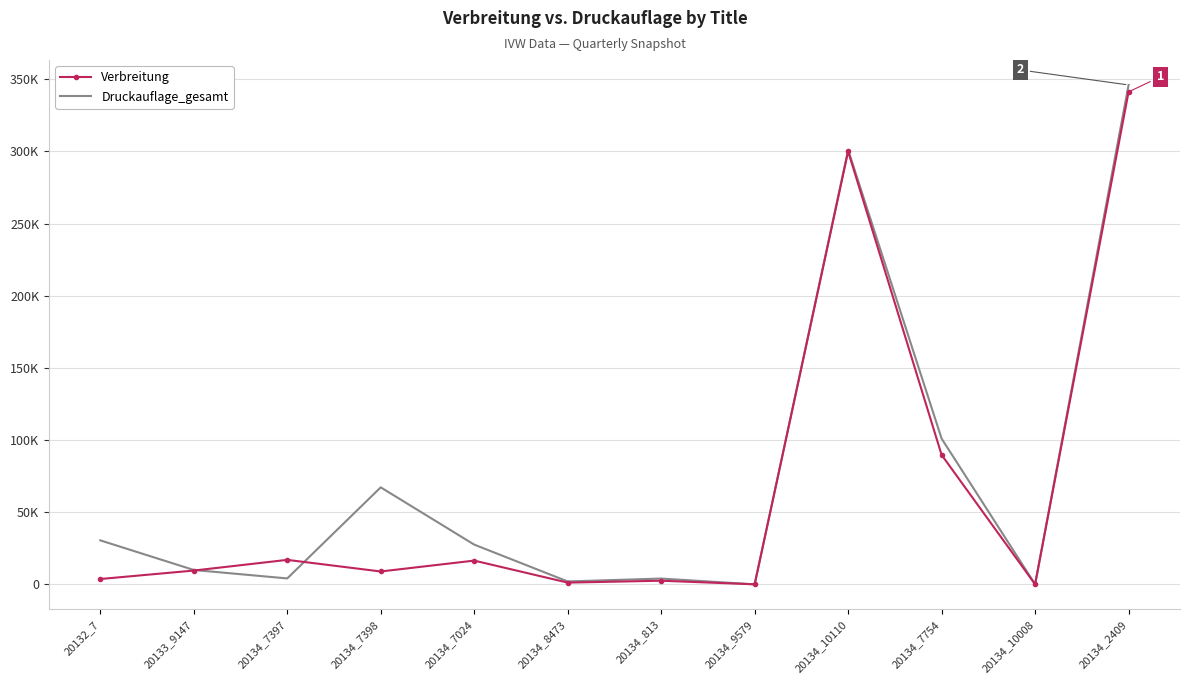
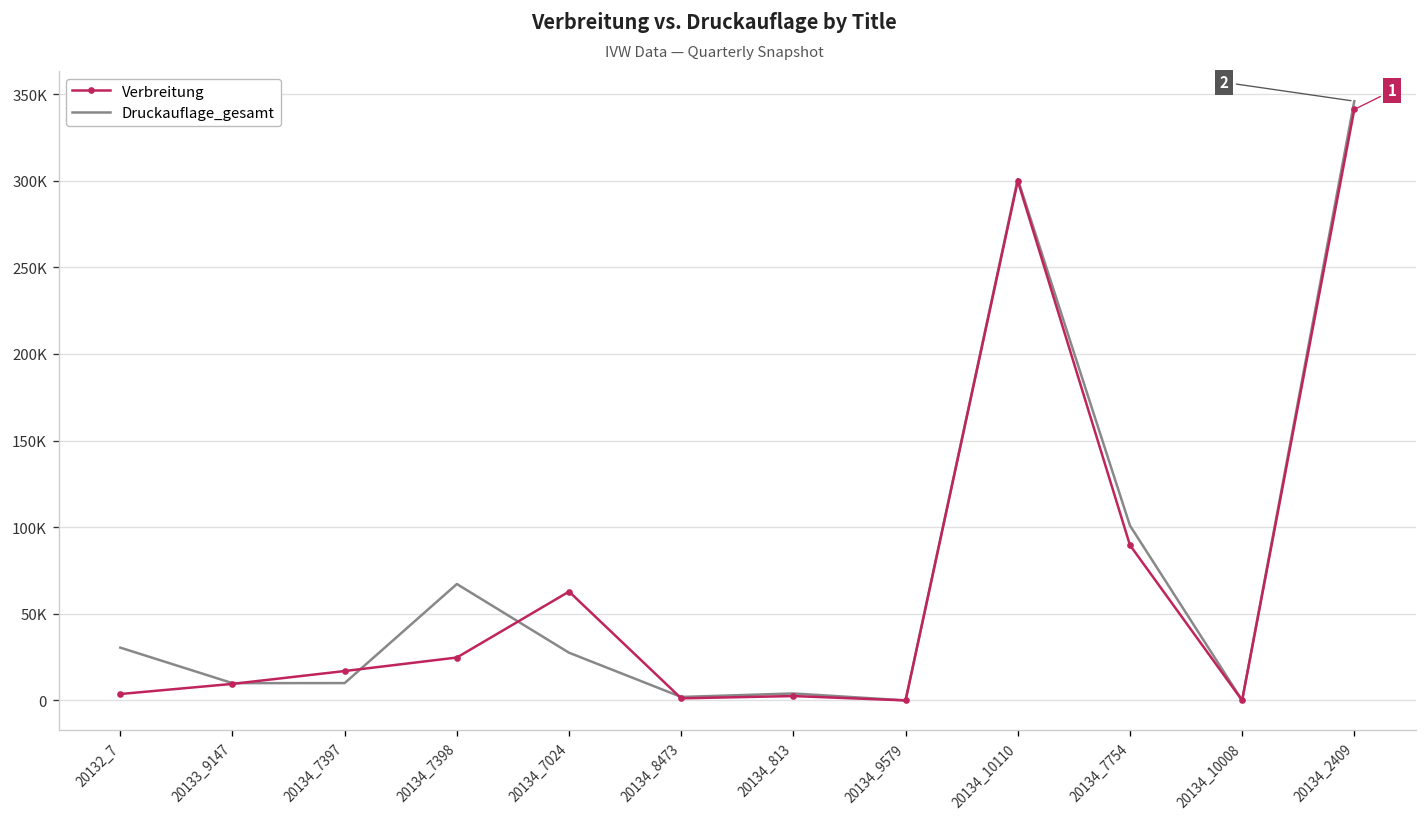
Druckauflage_gesamt, 20134_7397: 4000 -> 10000
Verbreitung, 20134_7398: 9000 -> 25000
Verbreitung, 20134_7024: 16000 -> 63000
